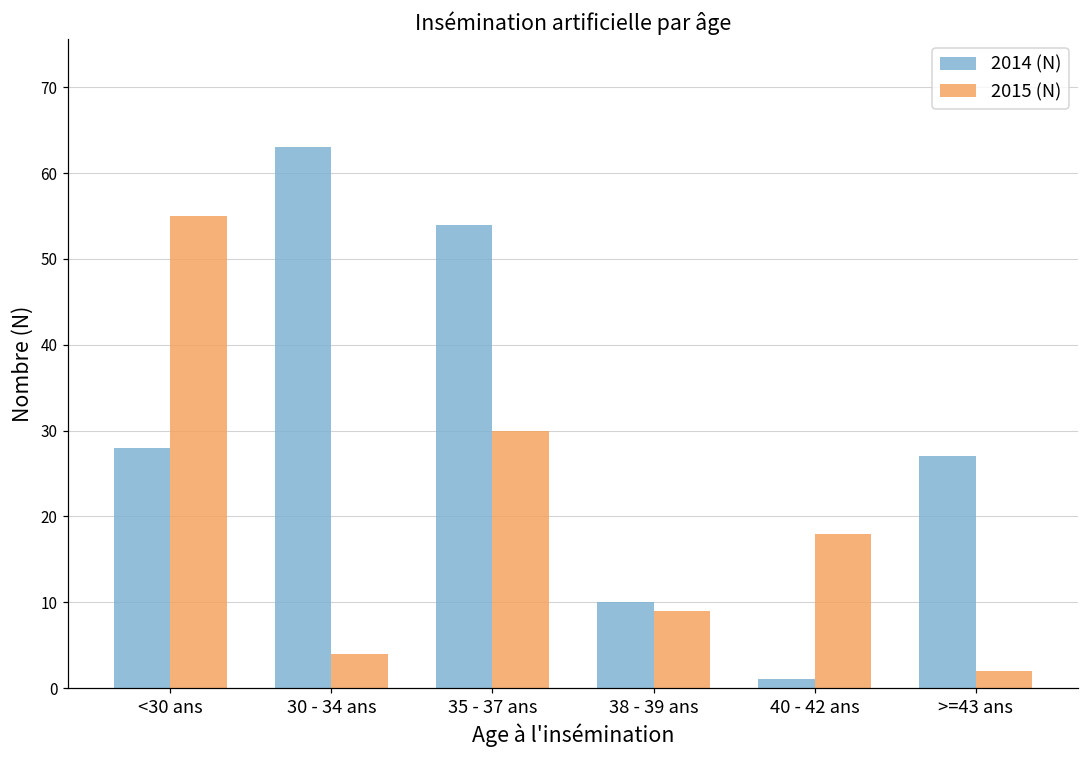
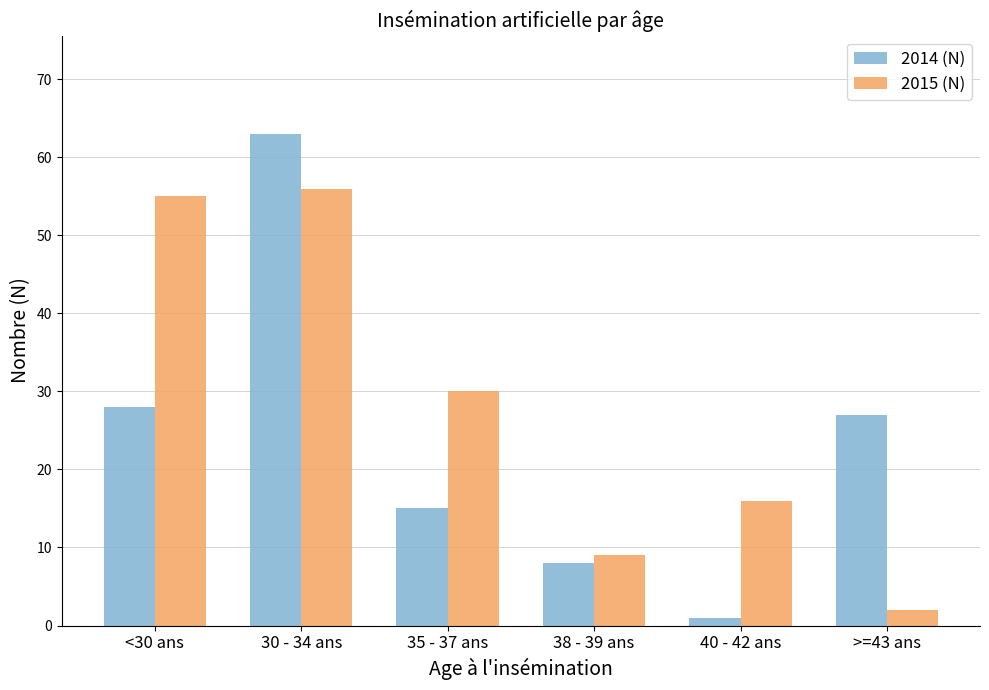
2015 (N), 30 - 34 ans: 4 -> 56
2014 (N), 35 - 37 ans: 54 -> 15
2014 (N), 38 - 39 ans: 10 -> 8
2015 (N), 40 - 42 ans: 18 -> 16
